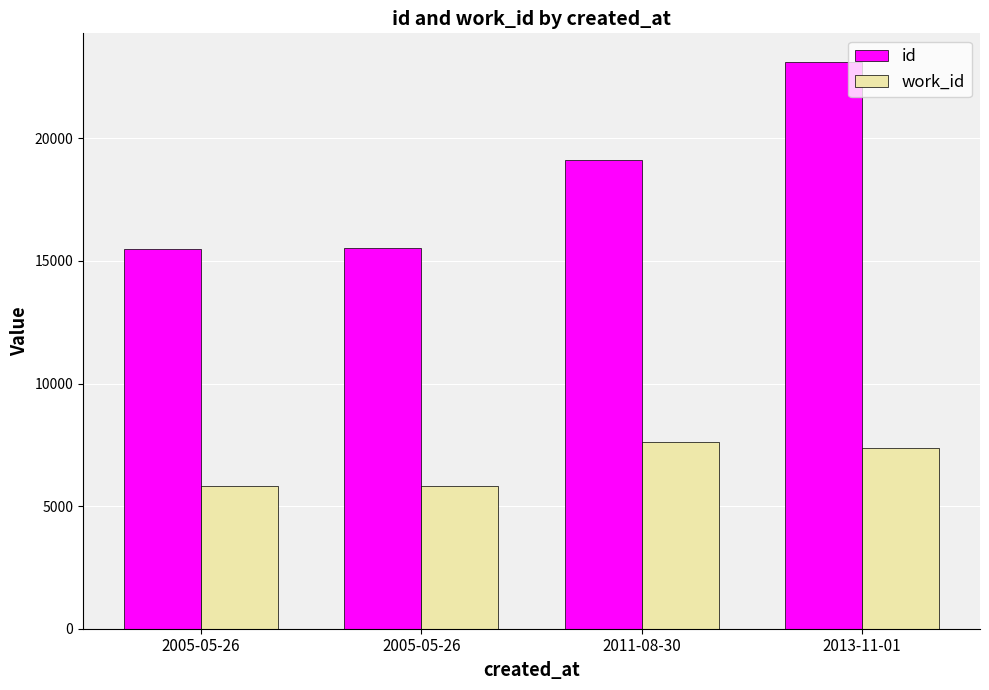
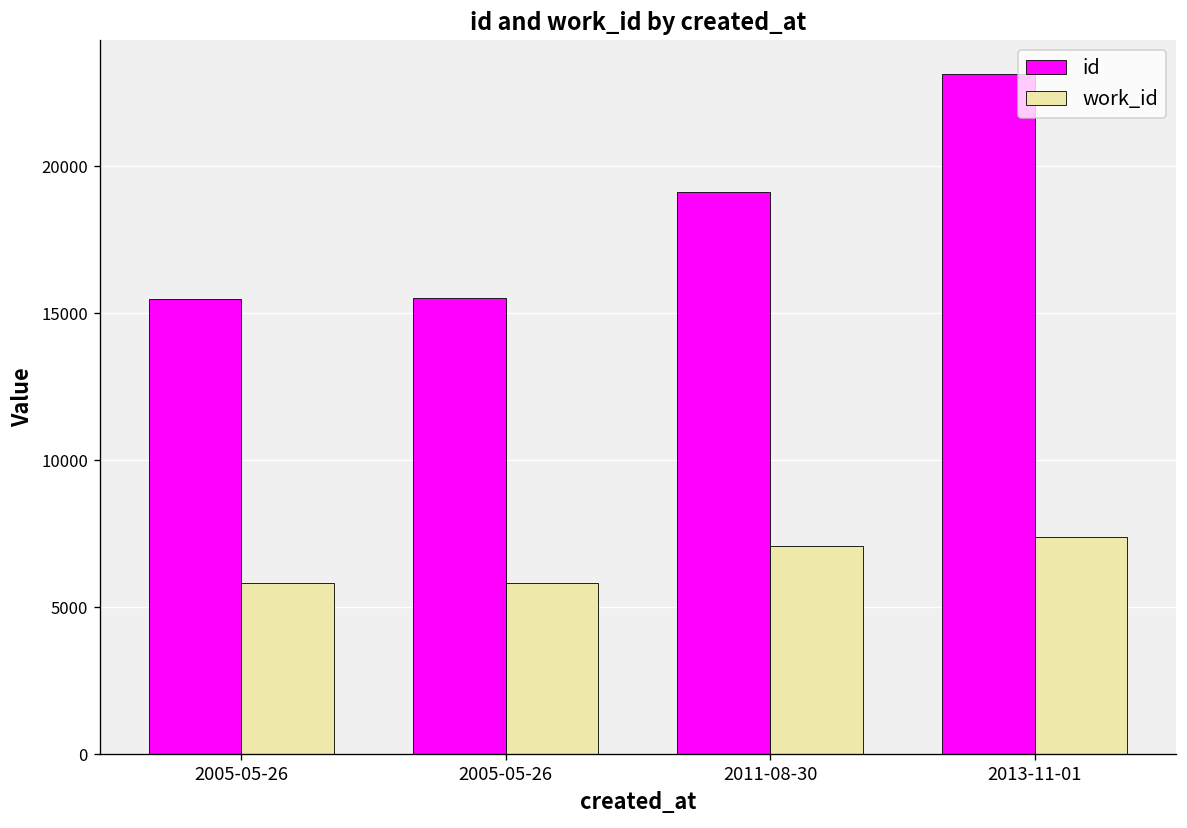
work_id, 2011-08-30: 7600 -> 7100
